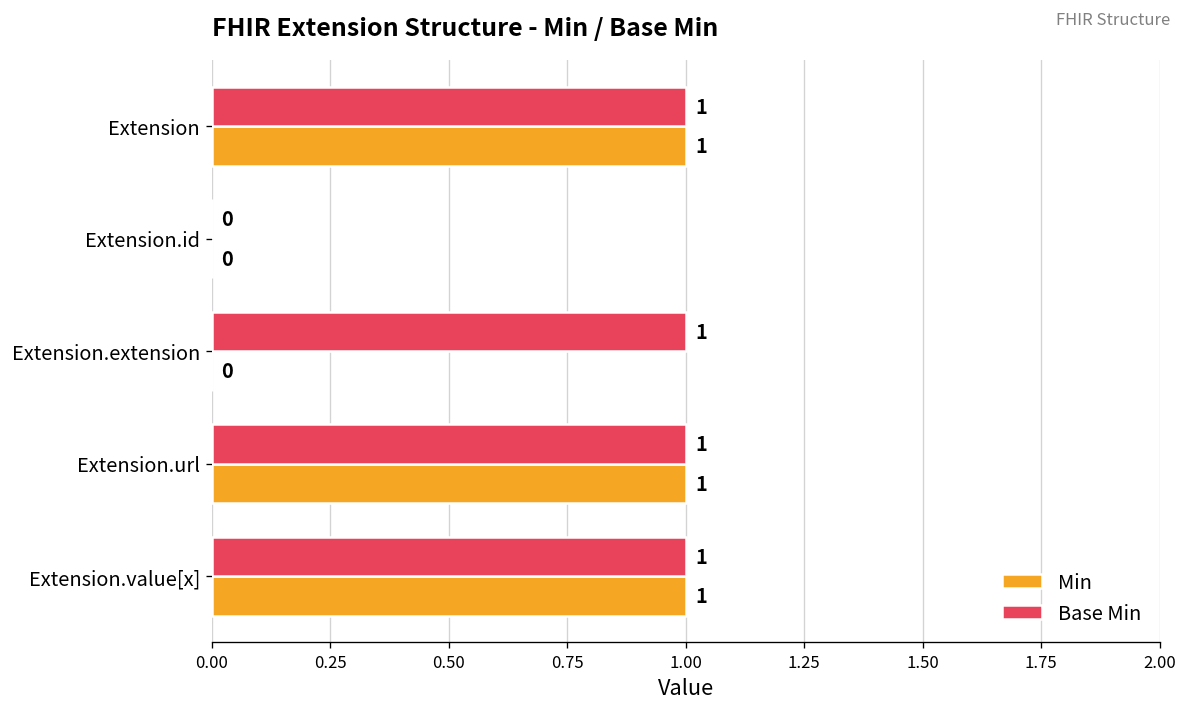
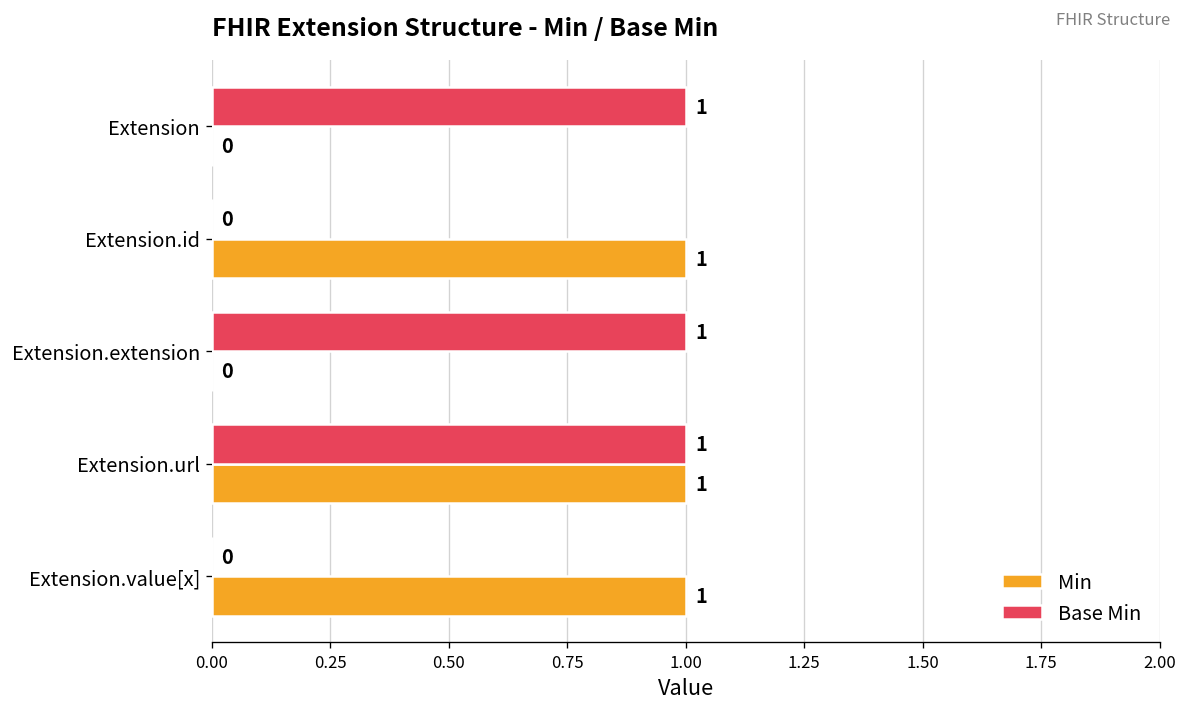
Min, Extension: 1 -> 0
Min, Extension.id: 0 -> 1
Base Min, Extension.value[x]: 1 -> 0
